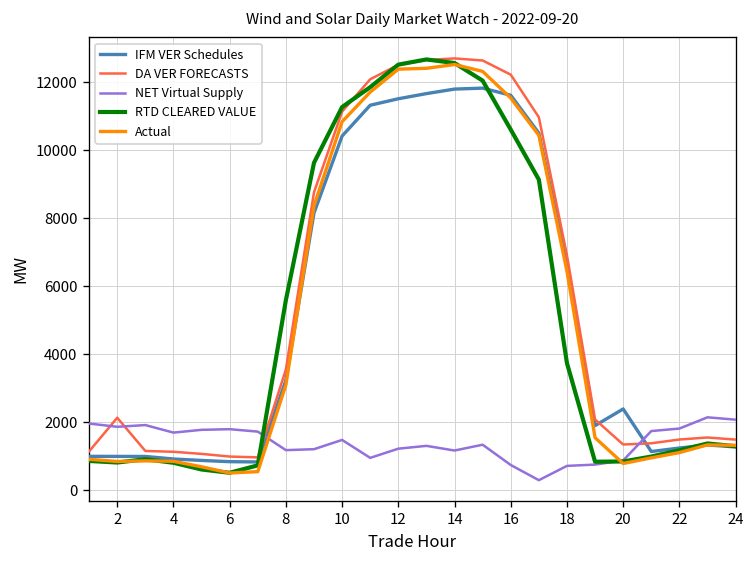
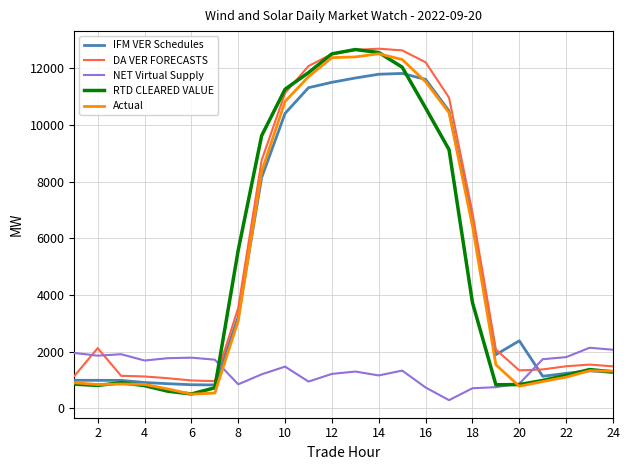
NET Virtual Supply, 8: 1200 -> 800
